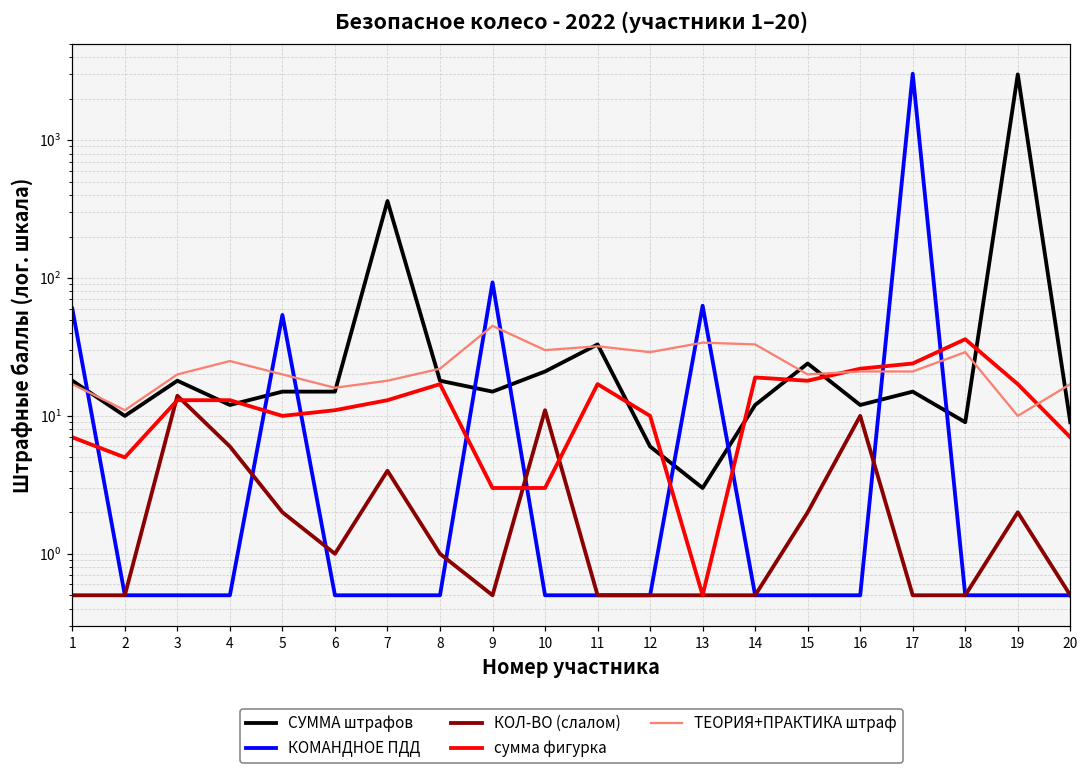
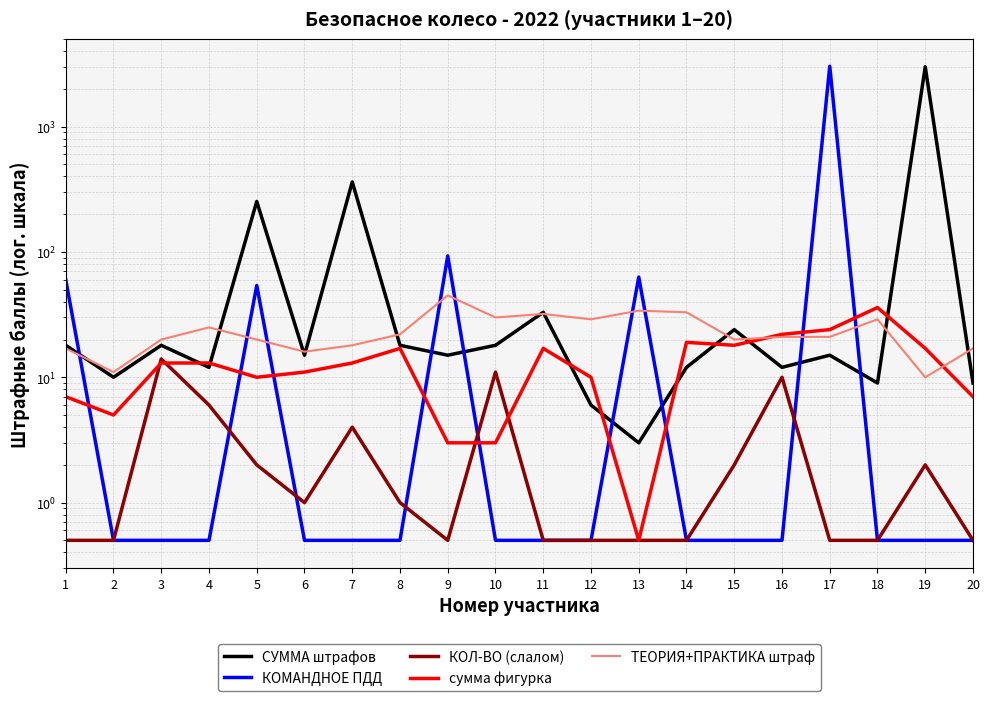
СУММА штрафов, 5: 15 -> 250
СУММА штрафов, 10: 21 -> 18
